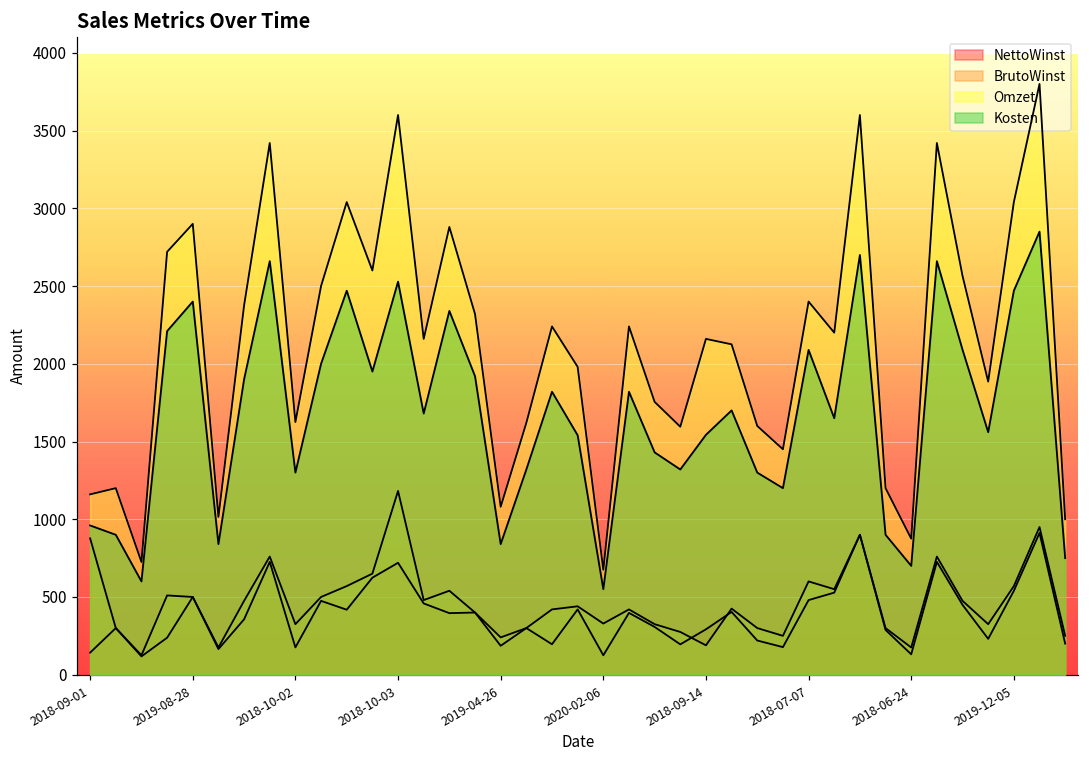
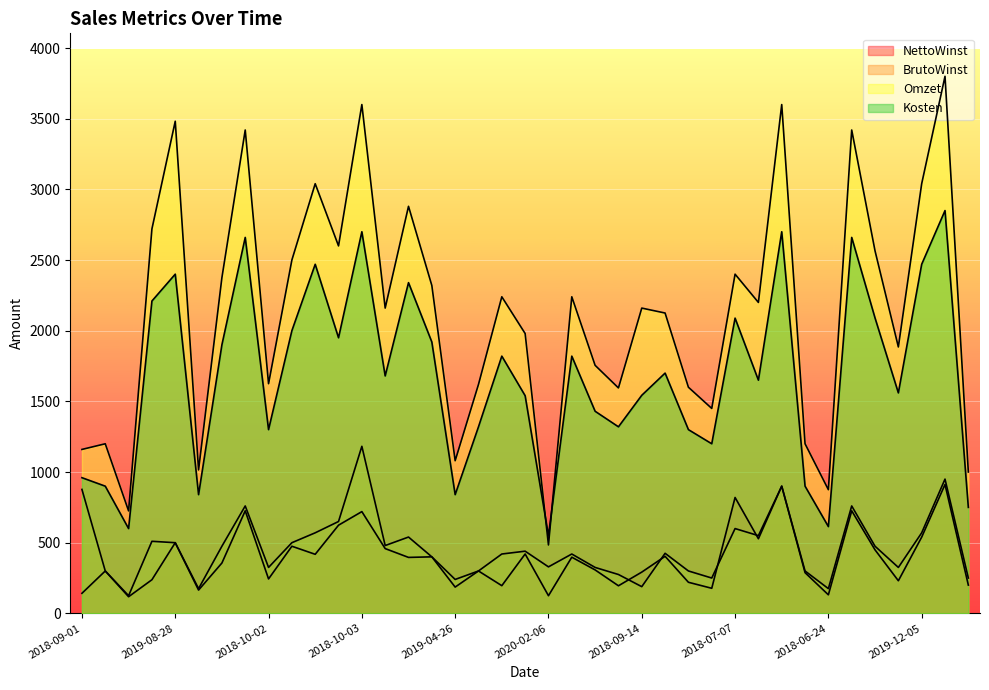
Omzet, 2019-08-28: 2900 -> 3480
NettoWinst, 2018-10-02: 180 -> 240
Kosten, 2018-10-03: 2530 -> 2700
Omzet, 2020-02-06: 680 -> 480
NettoWinst, 2018-07-07: 480 -> 820
Kosten, 2018-06-24: 700 -> 610
